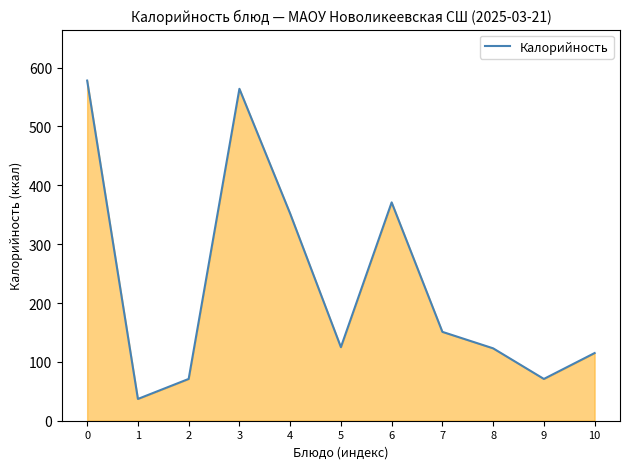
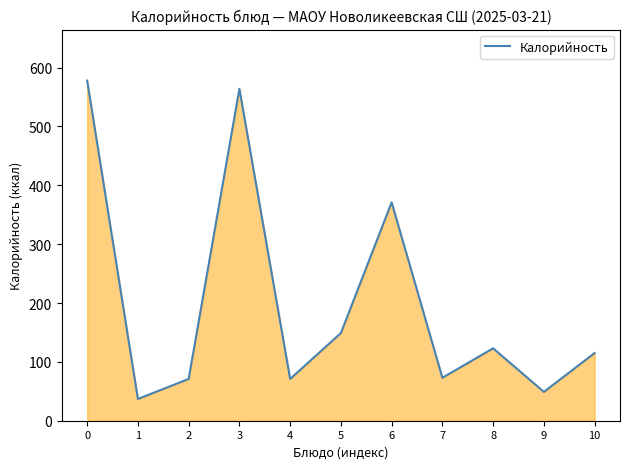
4: 350 -> 70
5: 130 -> 150
7: 150 -> 70
9: 70 -> 50
